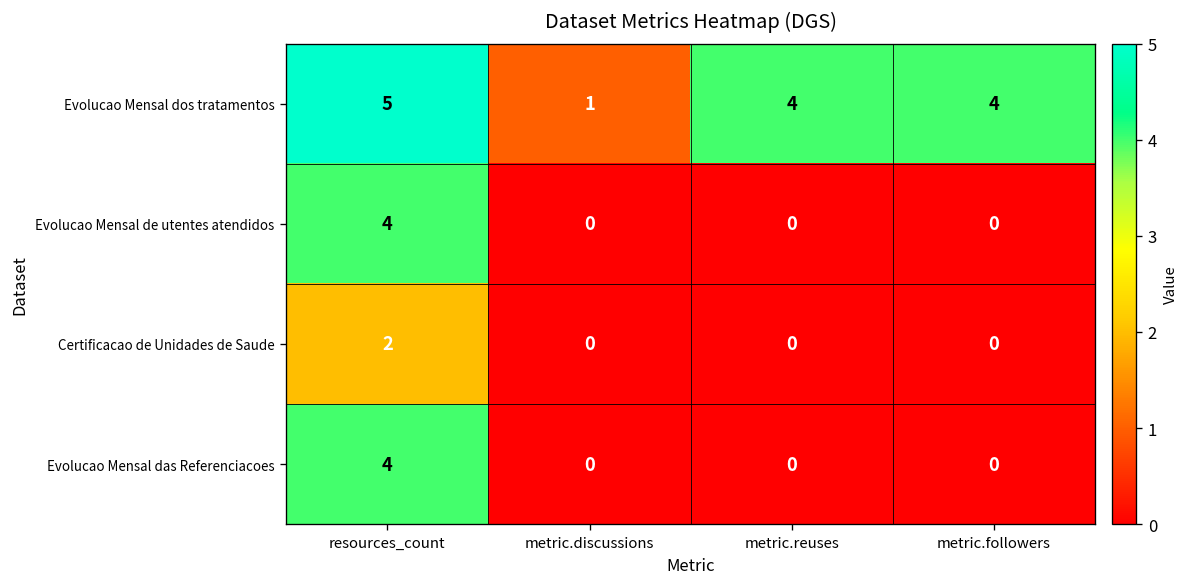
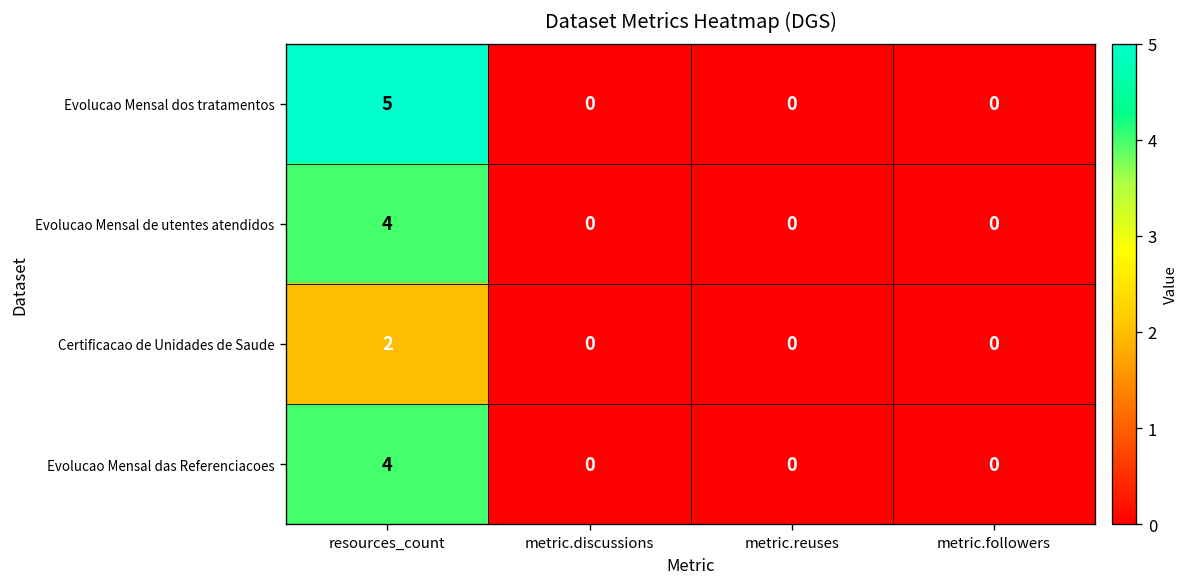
Evolucao Mensal dos tratamentos, metric.discussions: 1 -> 0
Evolucao Mensal dos tratamentos, metric.reuses: 4 -> 0
Evolucao Mensal dos tratamentos, metric.followers: 4 -> 0
